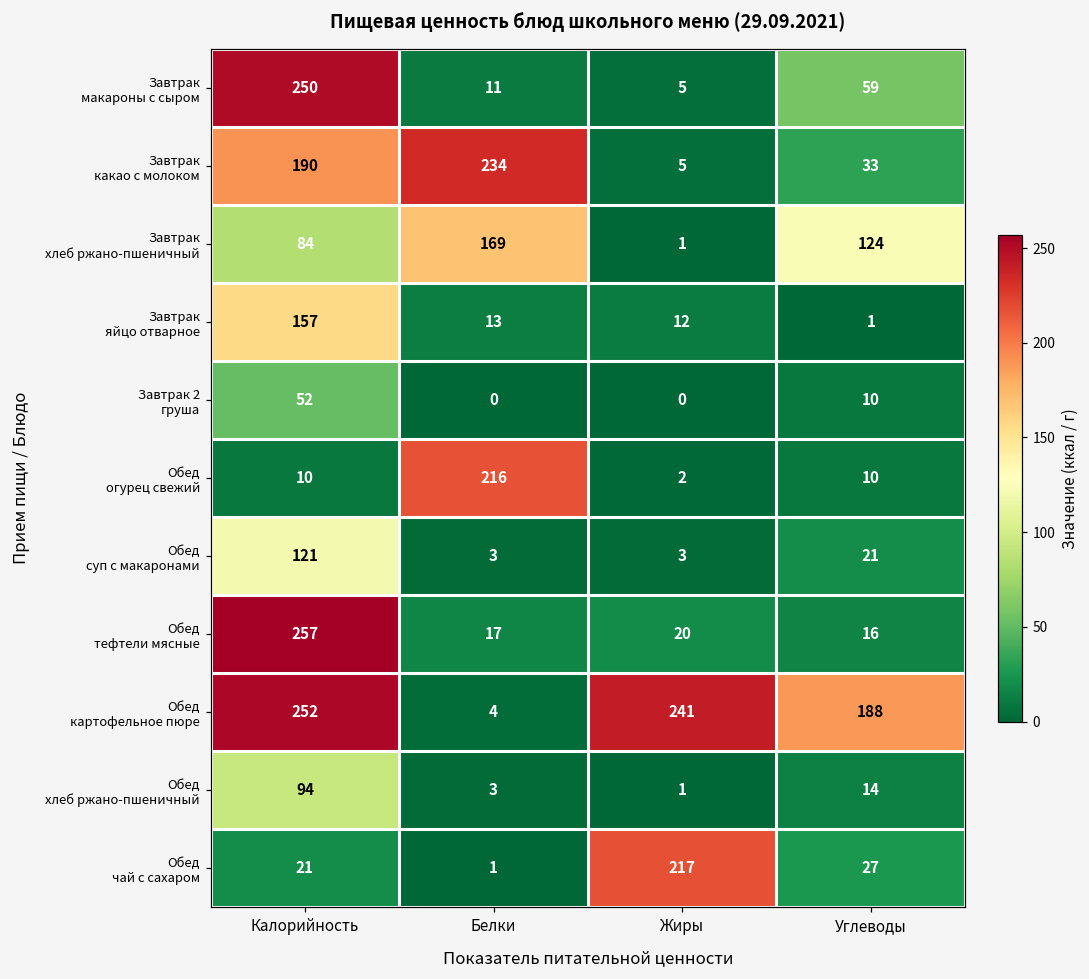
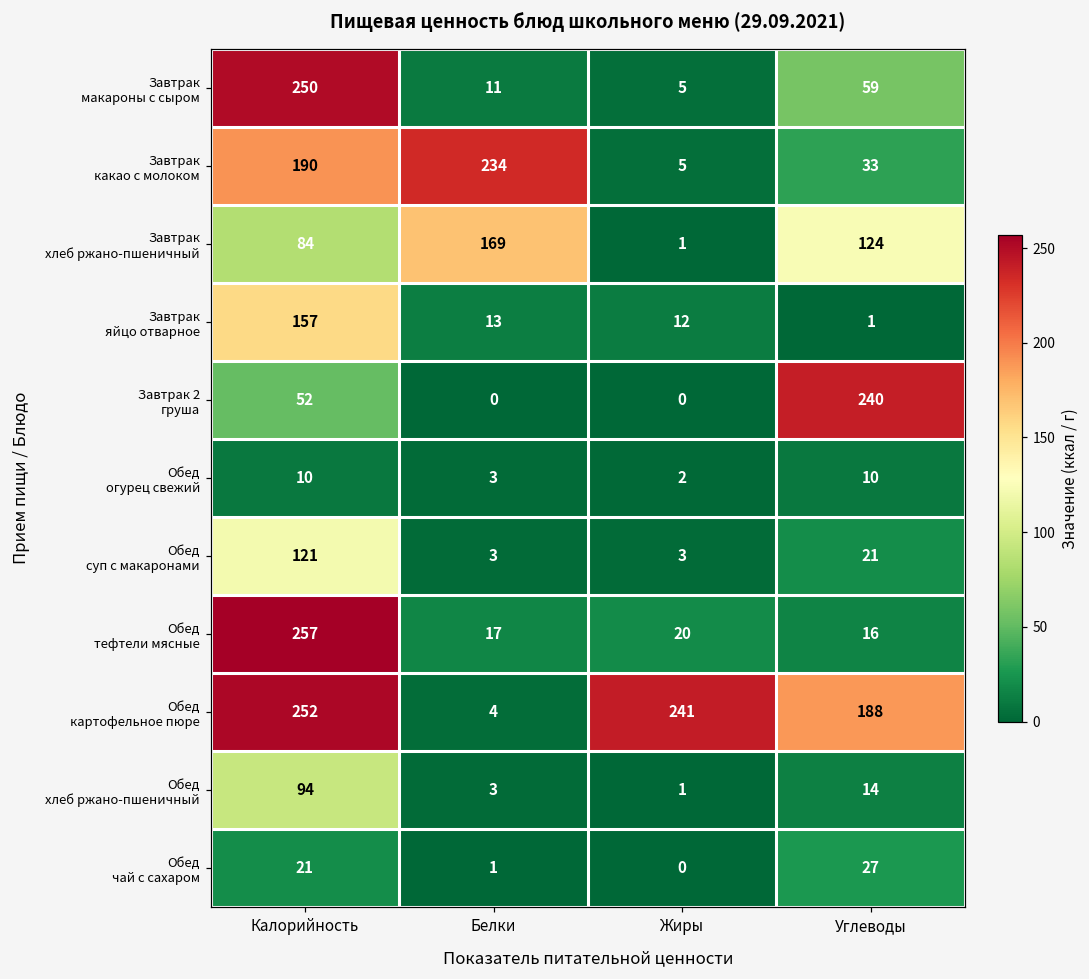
Завтрак 2 груша, Углеводы: 10 -> 240
Обед огурец свежий, Белки: 216 -> 3
Обед чай с сахаром, Жиры: 217 -> 0
